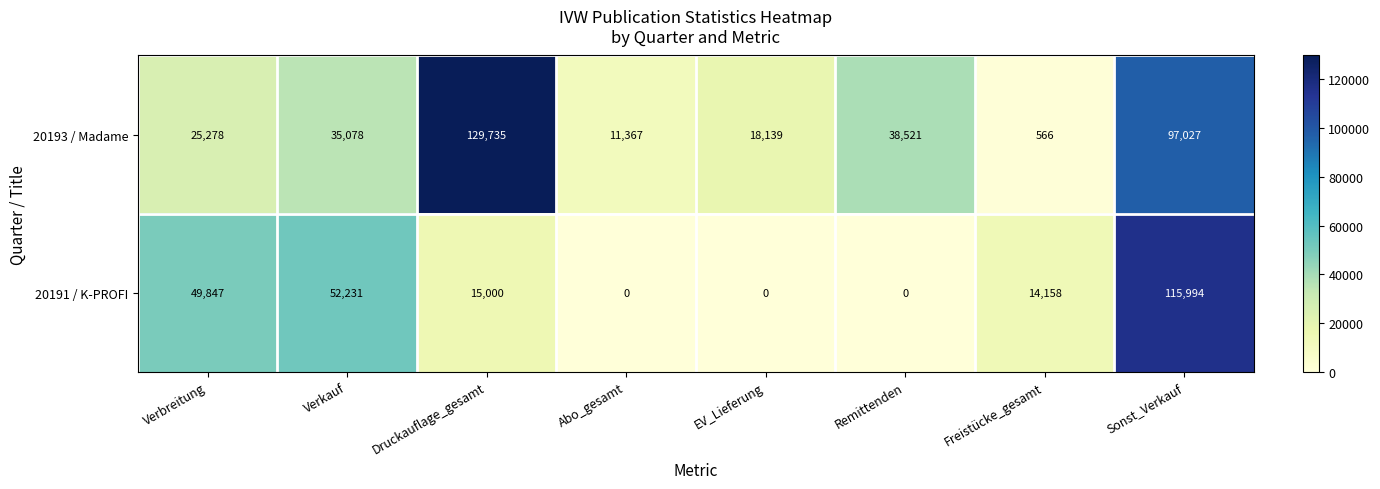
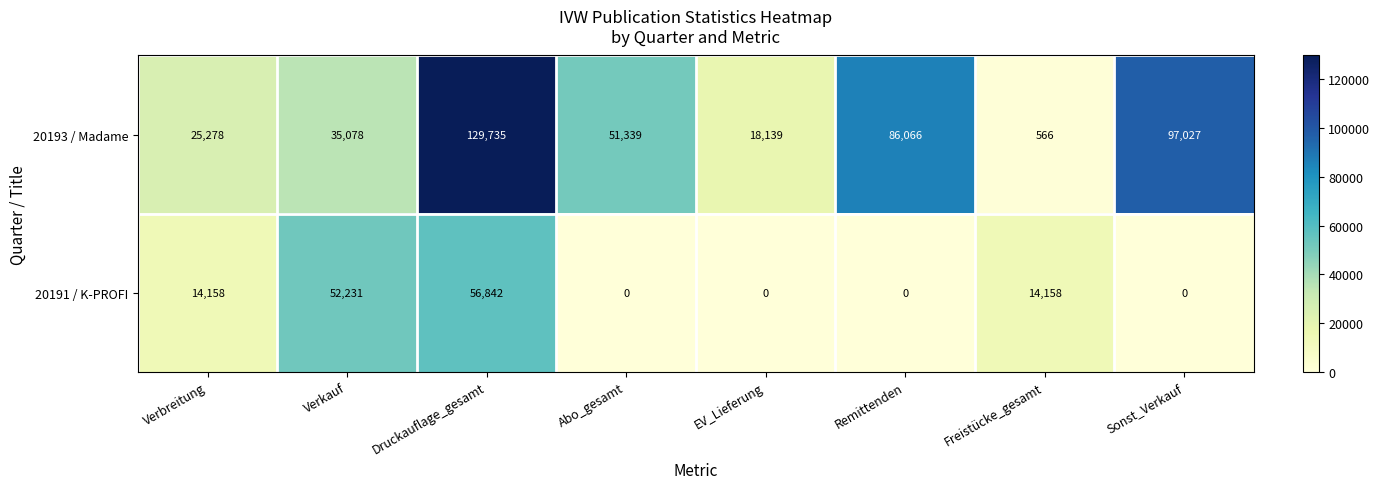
20193 / Madame, Abo_gesamt: 11,367 -> 51,339
20193 / Madame, Remittenden: 38,521 -> 86,066
20191 / K-PROFI, Verbreitung: 49,847 -> 14,158
20191 / K-PROFI, Druckauflage_gesamt: 15,000 -> 56,842
20191 / K-PROFI, Sonst_Verkauf: 115,994 -> 0
